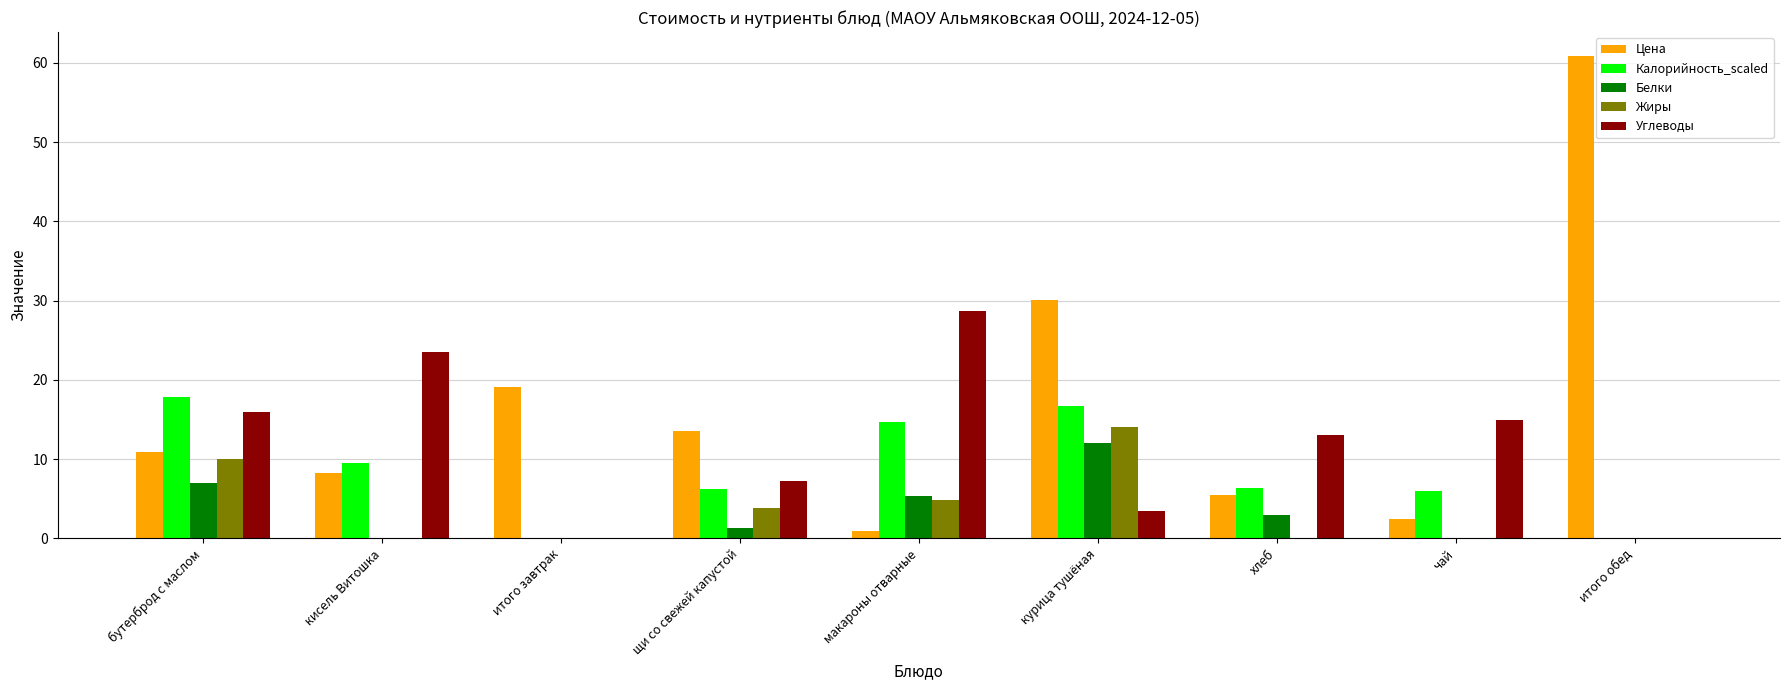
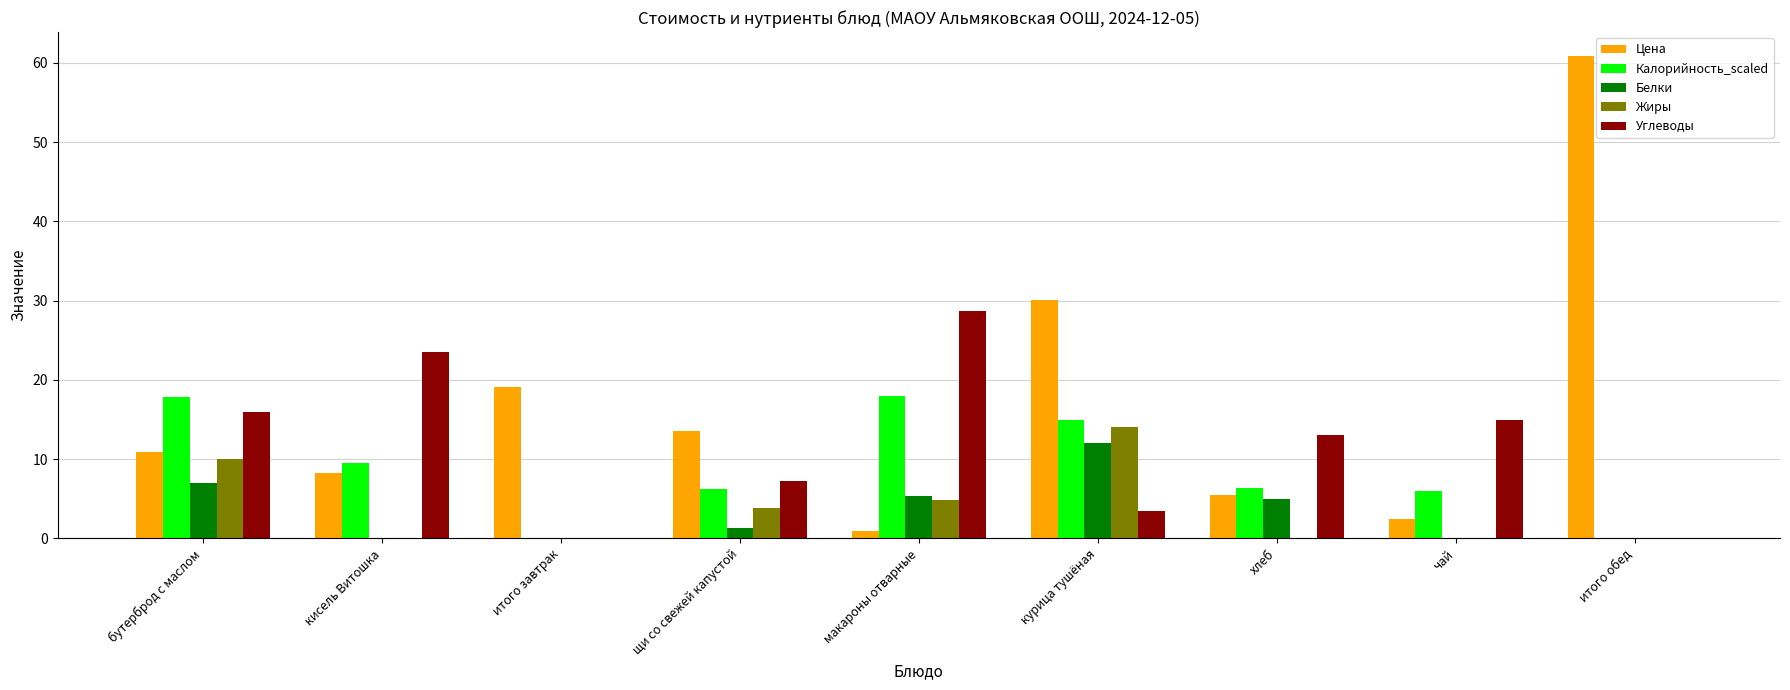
Калорийность_scaled, макароны отварные: 15 -> 18
Калорийность_scaled, курица тушёная: 17 -> 15
Белки, хлеб: 3 -> 5
